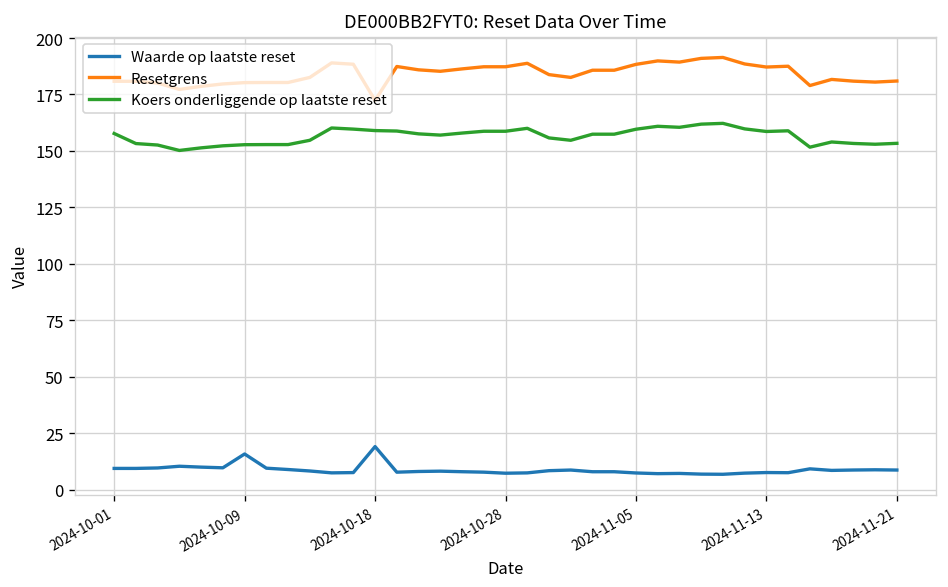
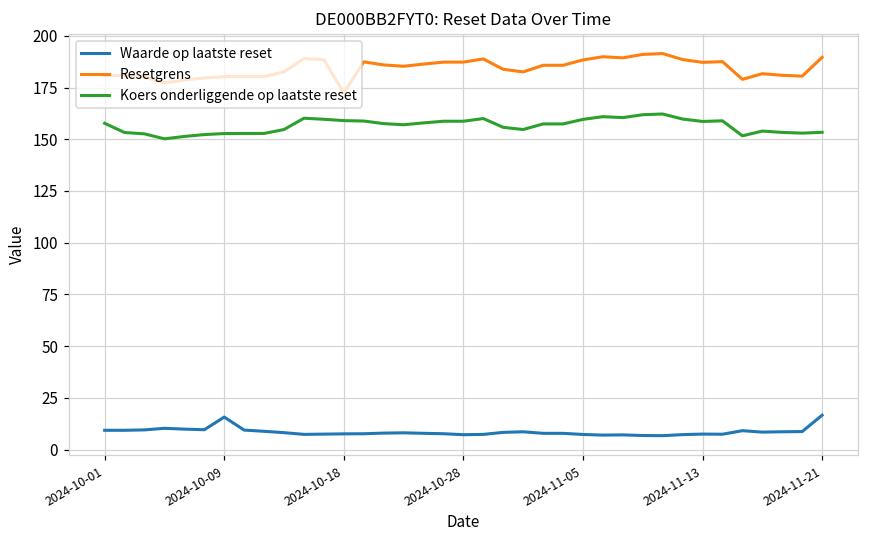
Waarde op laatste reset, 2024-10-18: 19 -> 8
Waarde op laatste reset, 2024-11-21: 9 -> 17
Resetgrens, 2024-11-21: 181 -> 190
